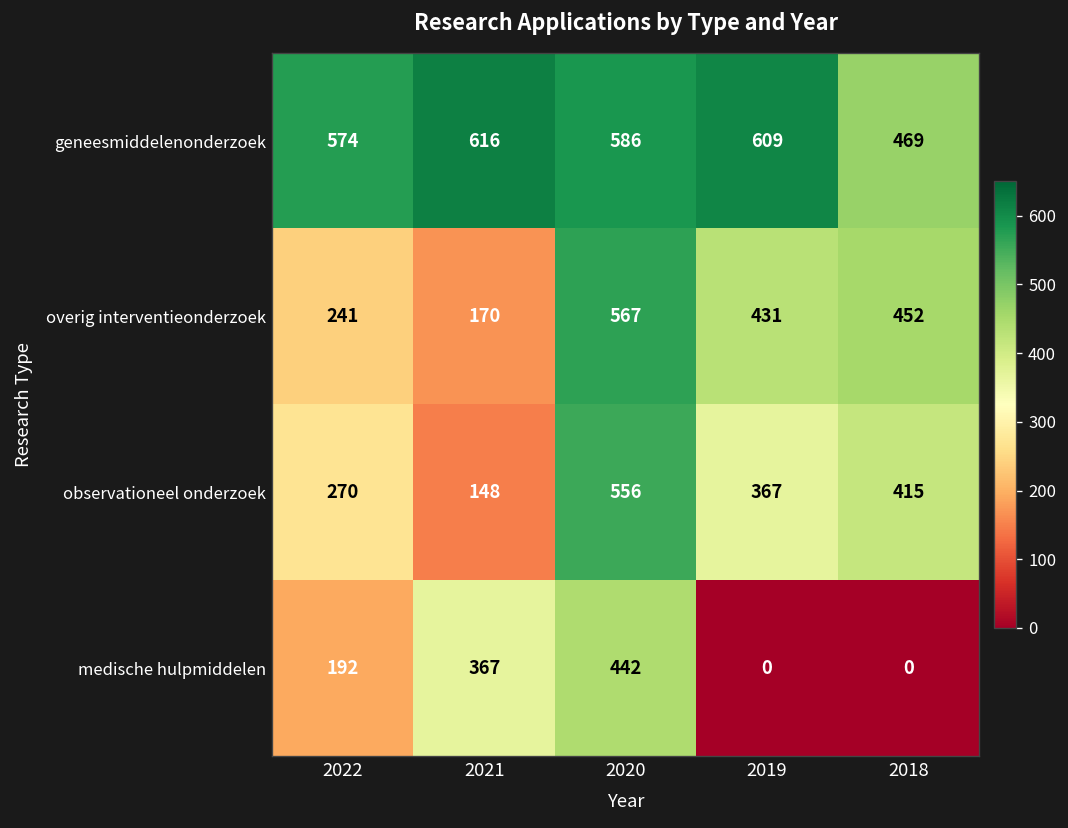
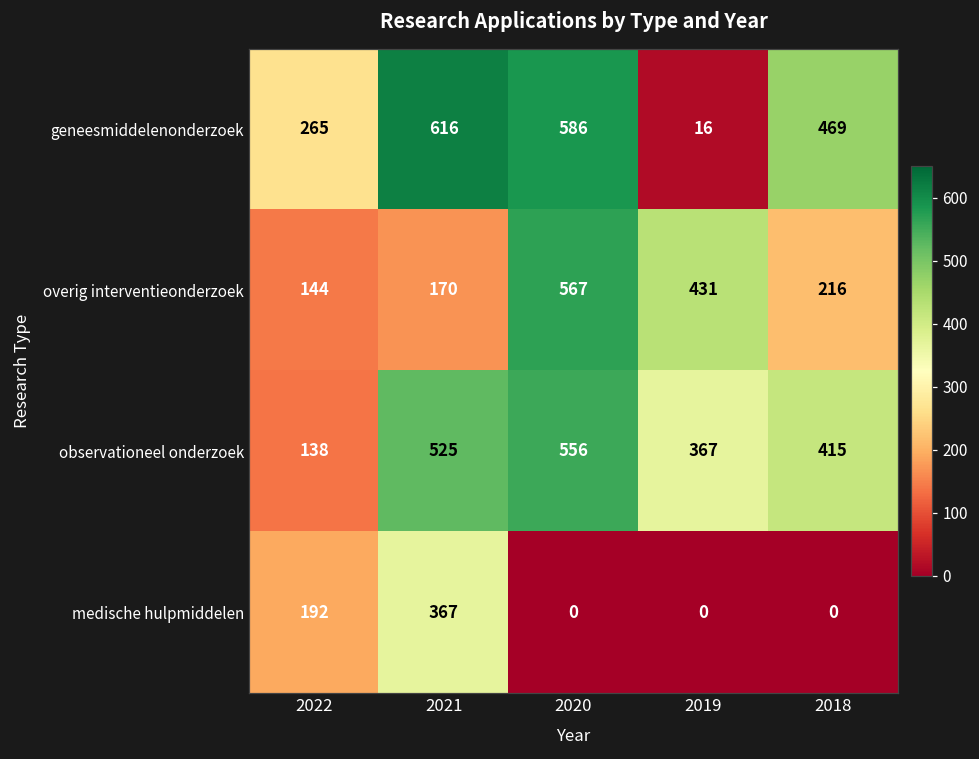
geneesmiddelenonderzoek, 2022: 574 -> 265
geneesmiddelenonderzoek, 2019: 609 -> 16
overig interventieonderzoek, 2022: 241 -> 144
overig interventieonderzoek, 2018: 452 -> 216
observationeel onderzoek, 2022: 270 -> 138
observationeel onderzoek, 2021: 148 -> 525
medische hulpmiddelen, 2020: 442 -> 0
